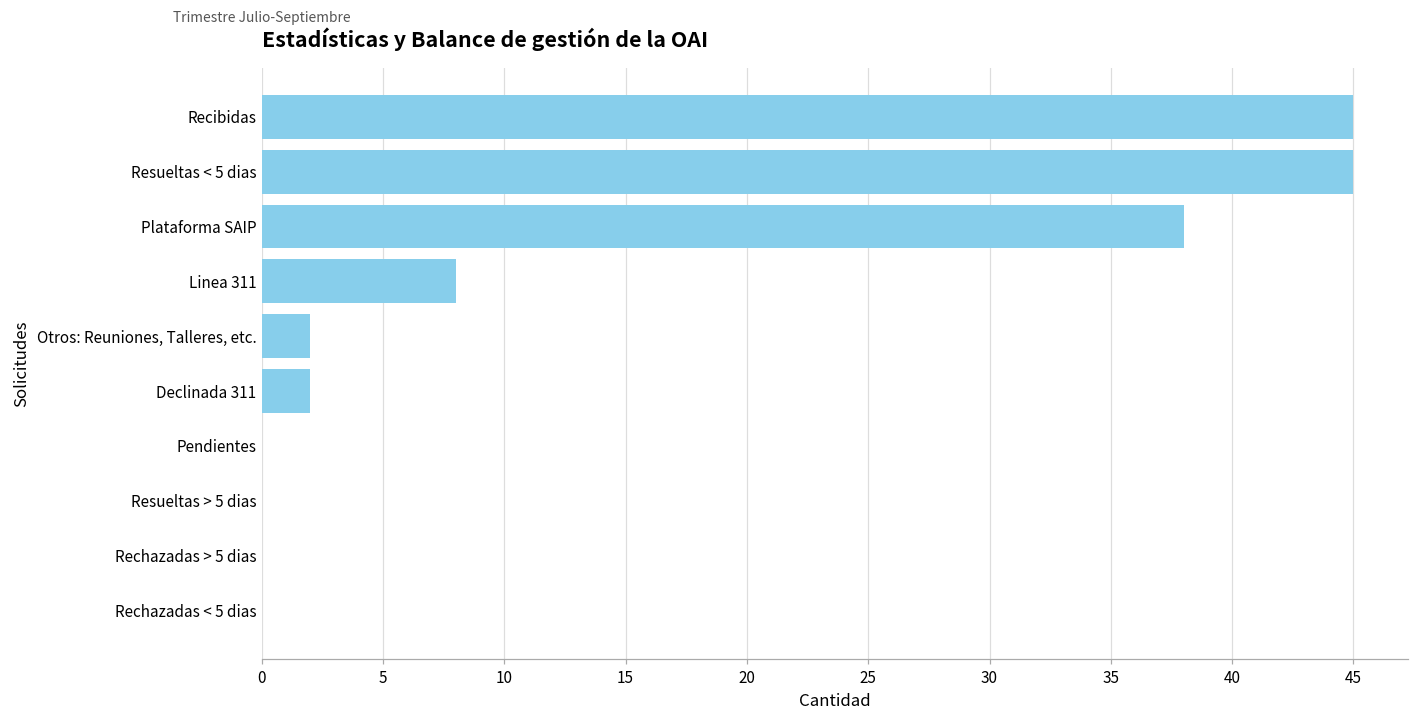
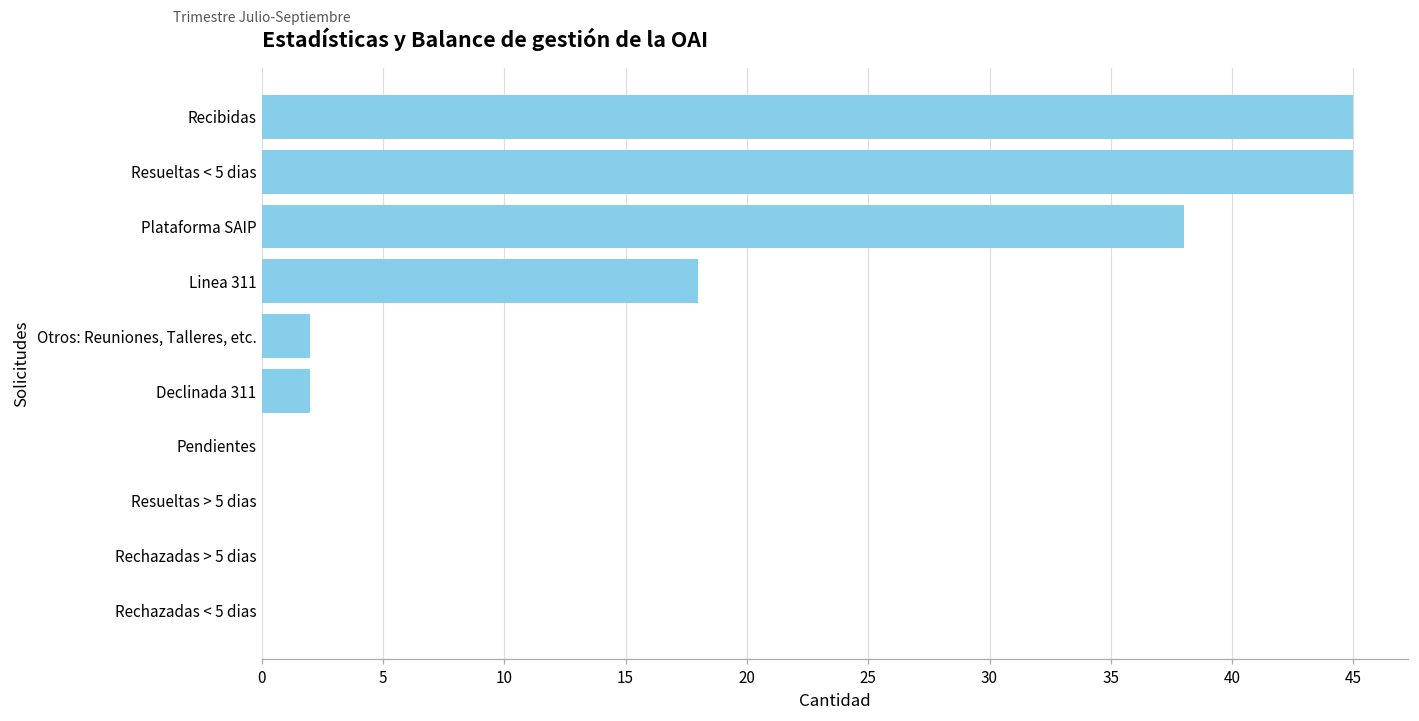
Linea 311: 8 -> 18
